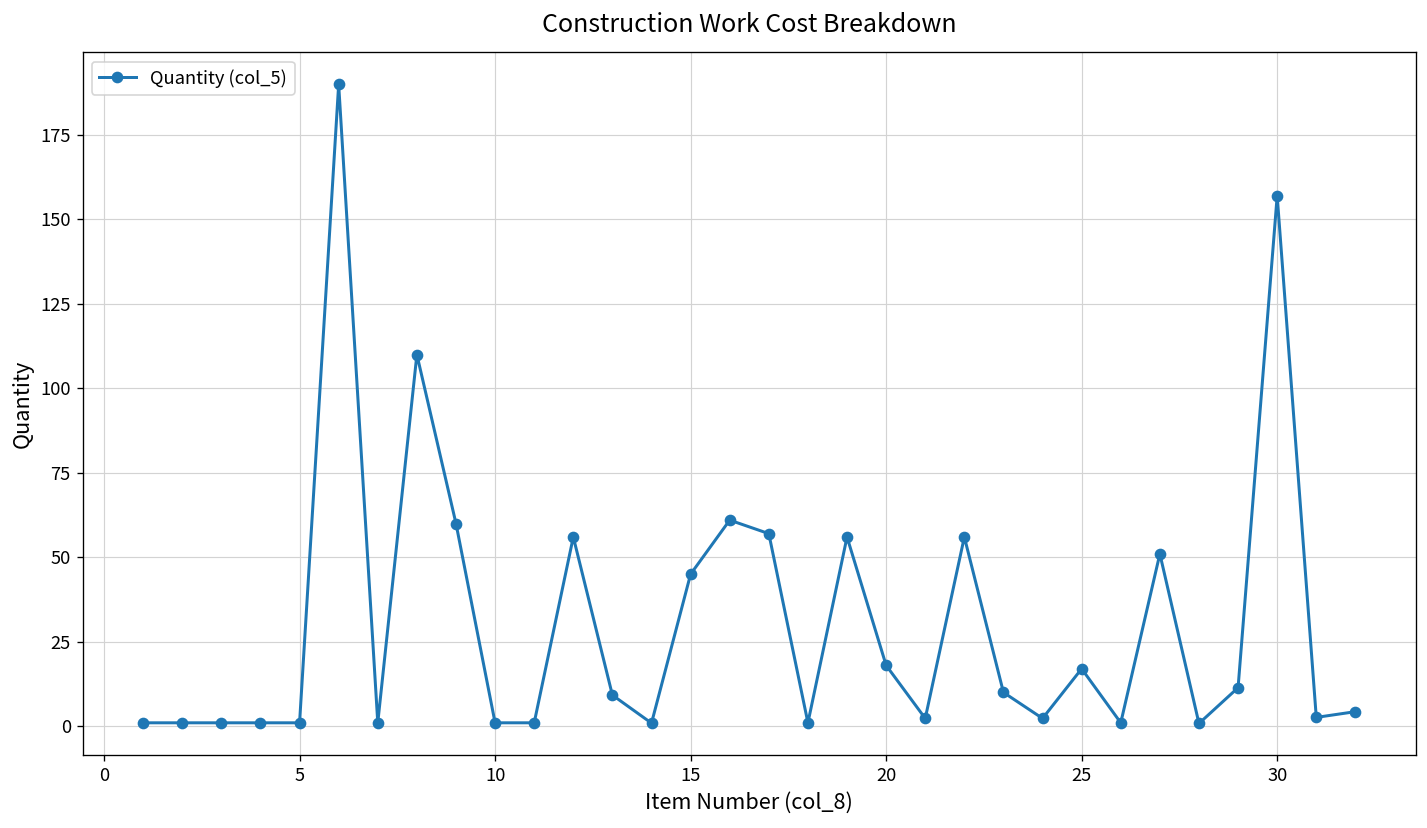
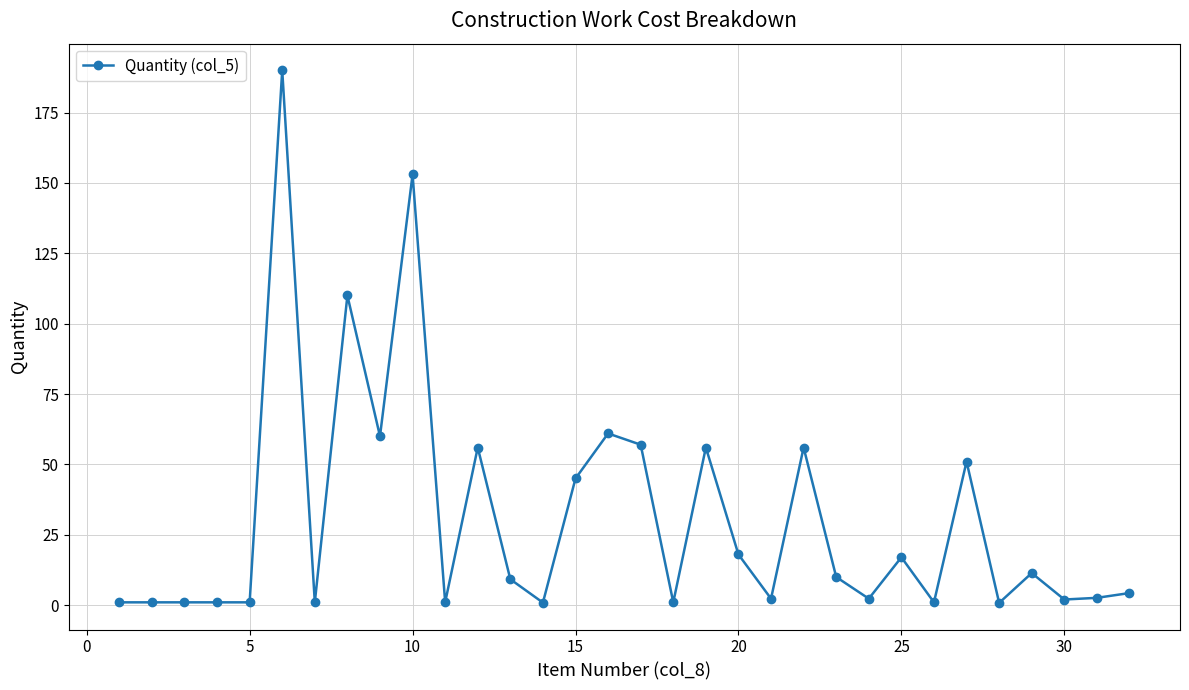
10: 1 -> 153
30: 157 -> 2
